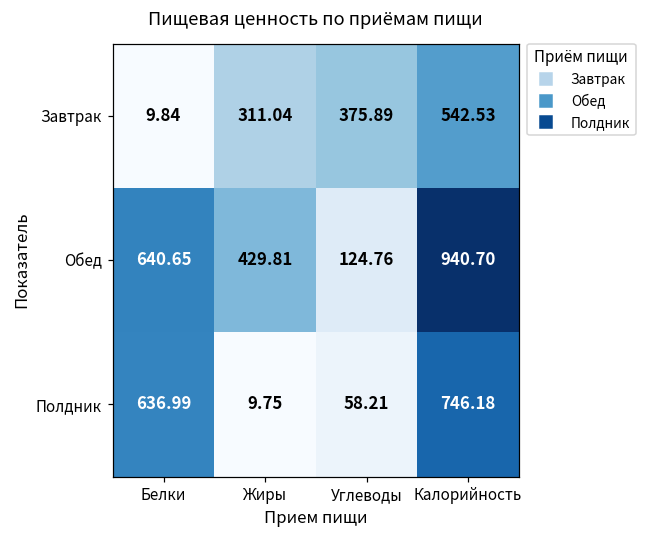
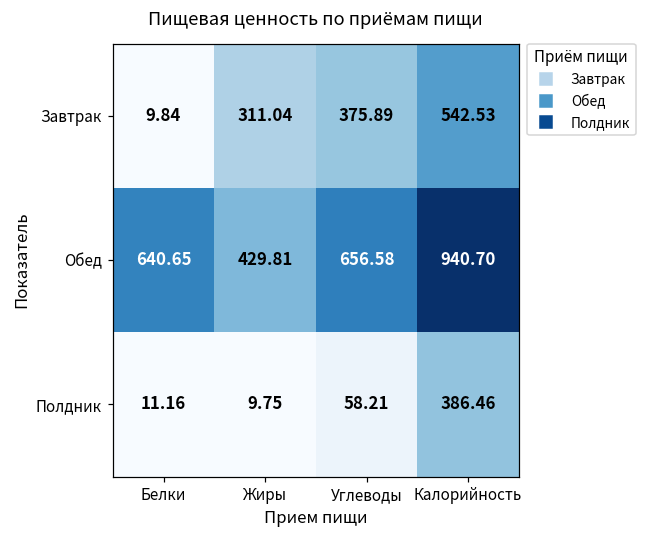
Обед, Углеводы: 124.76 -> 656.58
Полдник, Белки: 636.99 -> 11.16
Полдник, Калорийность: 746.18 -> 386.46
